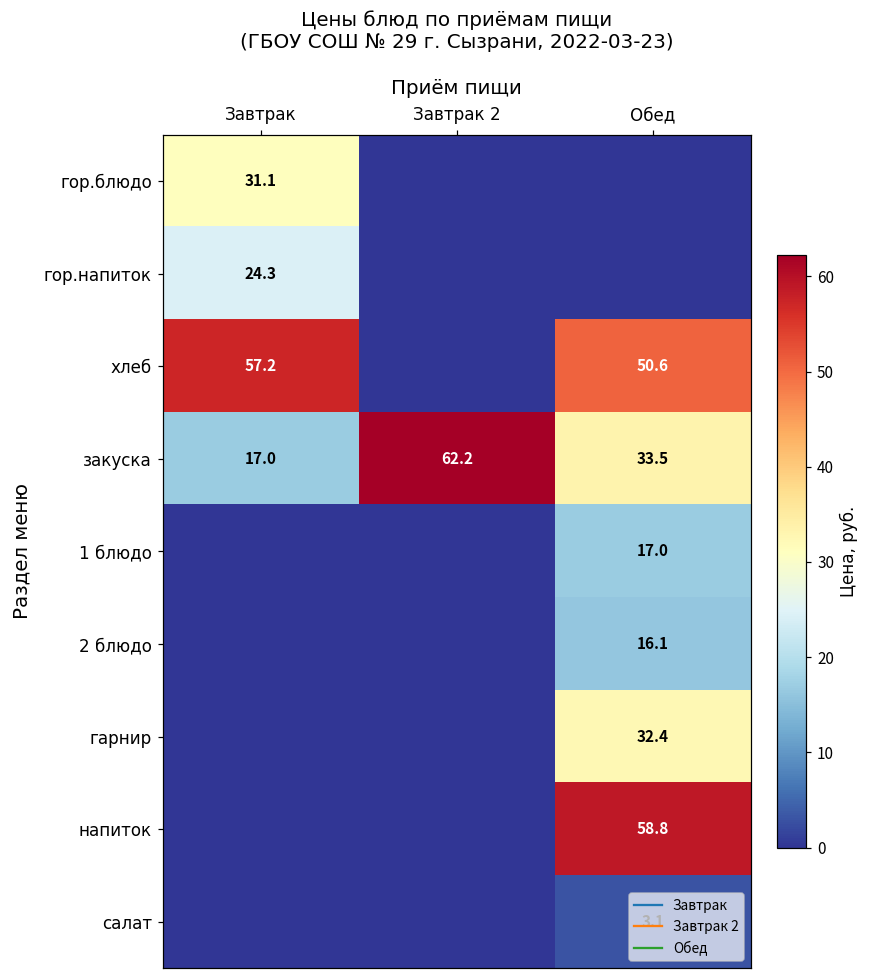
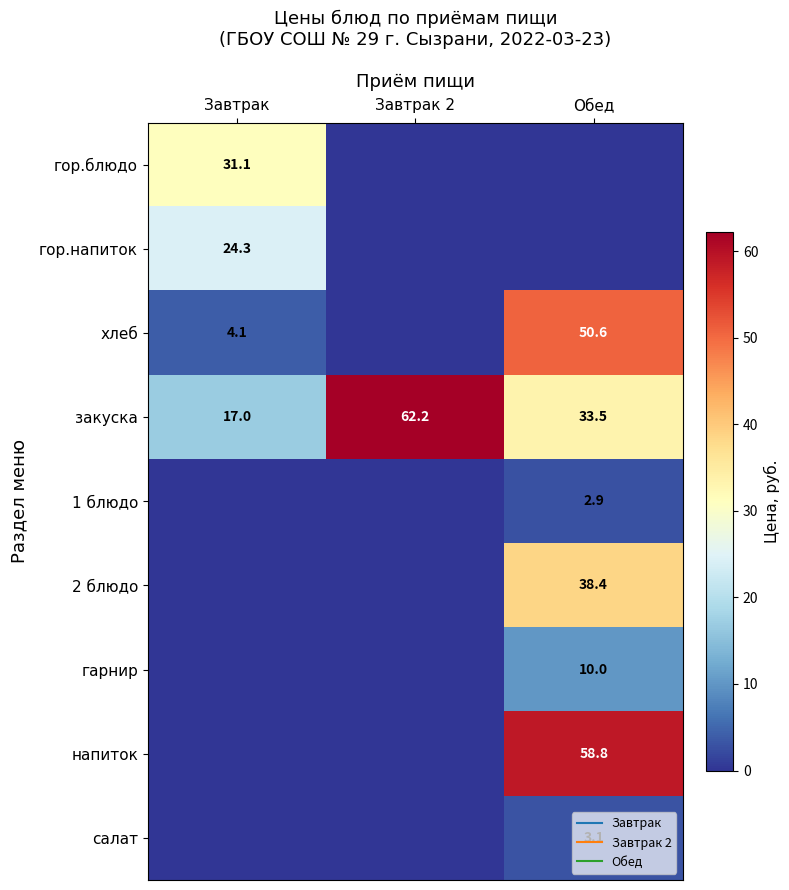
хлеб, Завтрак: 57.2 -> 4.1
1 блюдо, Обед: 17.0 -> 2.9
2 блюдо, Обед: 16.1 -> 38.4
гарнир, Обед: 32.4 -> 10.0
